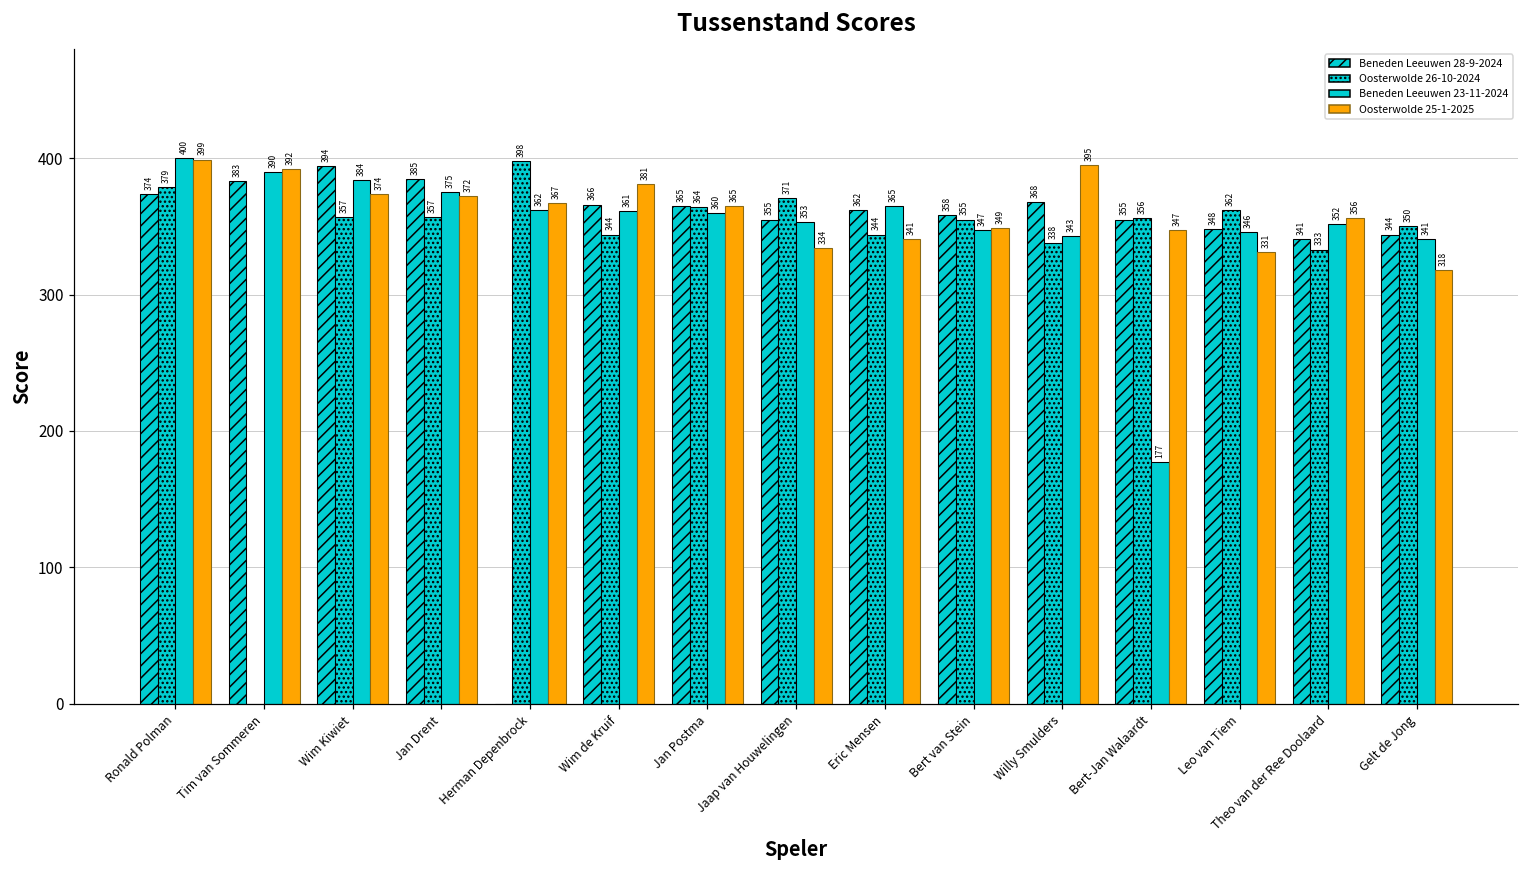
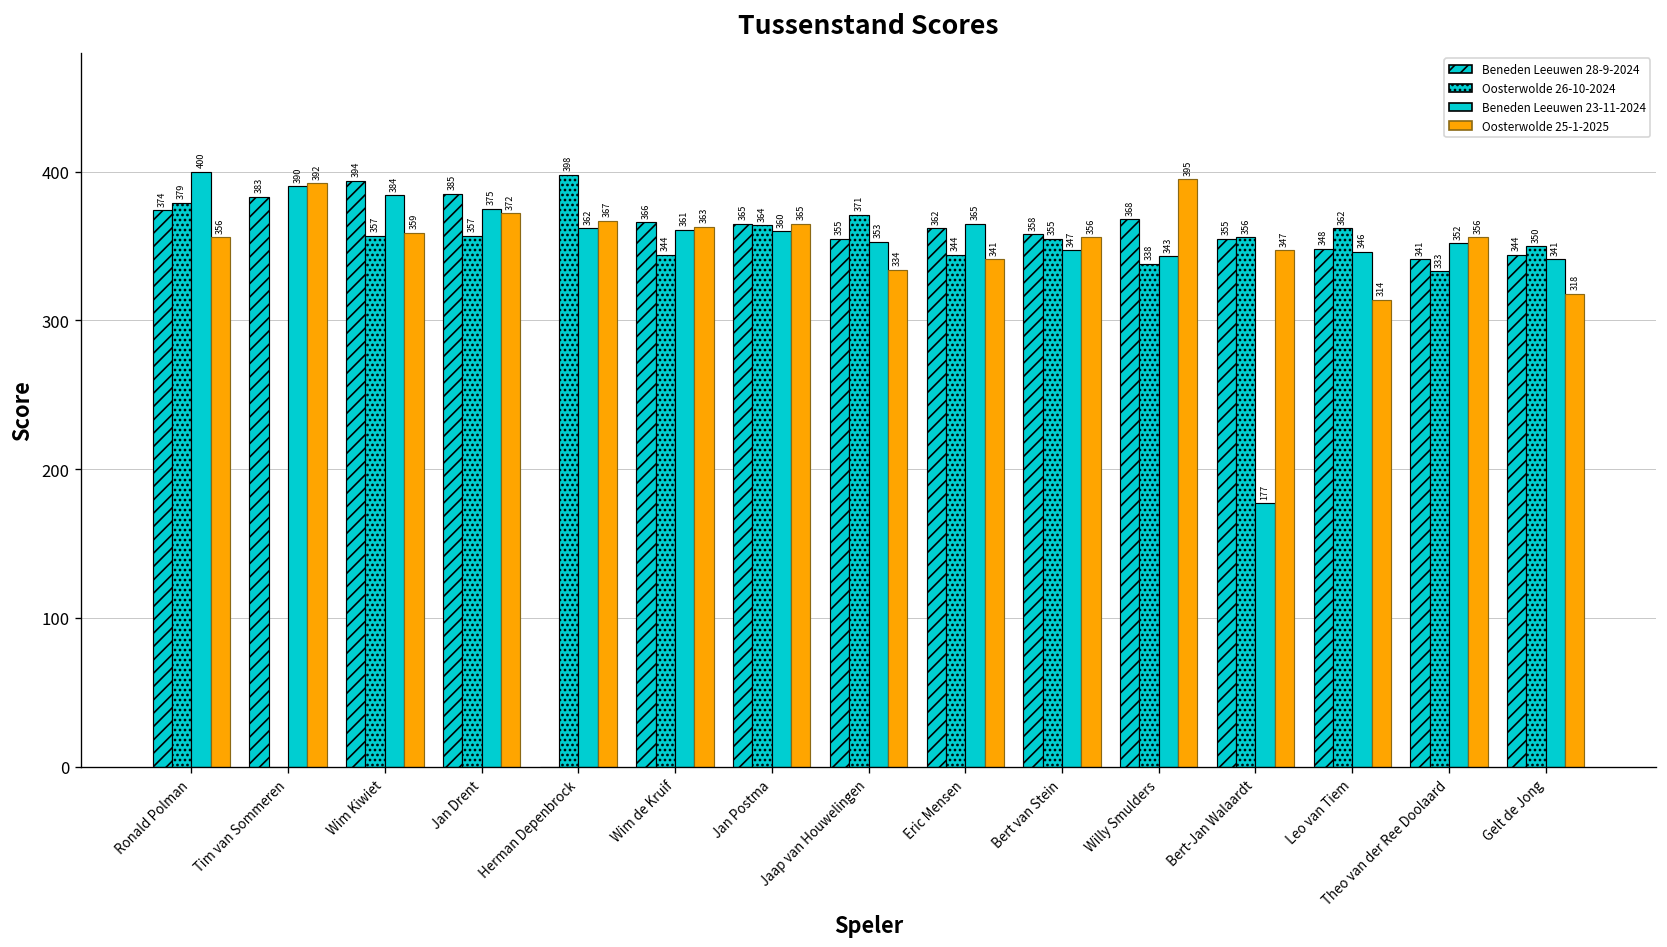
Oosterwolde 25-1-2025, Ronald Polman: 399 -> 356
Oosterwolde 25-1-2025, Wim Kiwiet: 374 -> 359
Oosterwolde 25-1-2025, Wim de Kruif: 381 -> 363
Oosterwolde 25-1-2025, Bert van Stein: 349 -> 356
Oosterwolde 25-1-2025, Leo van Tiem: 331 -> 314
